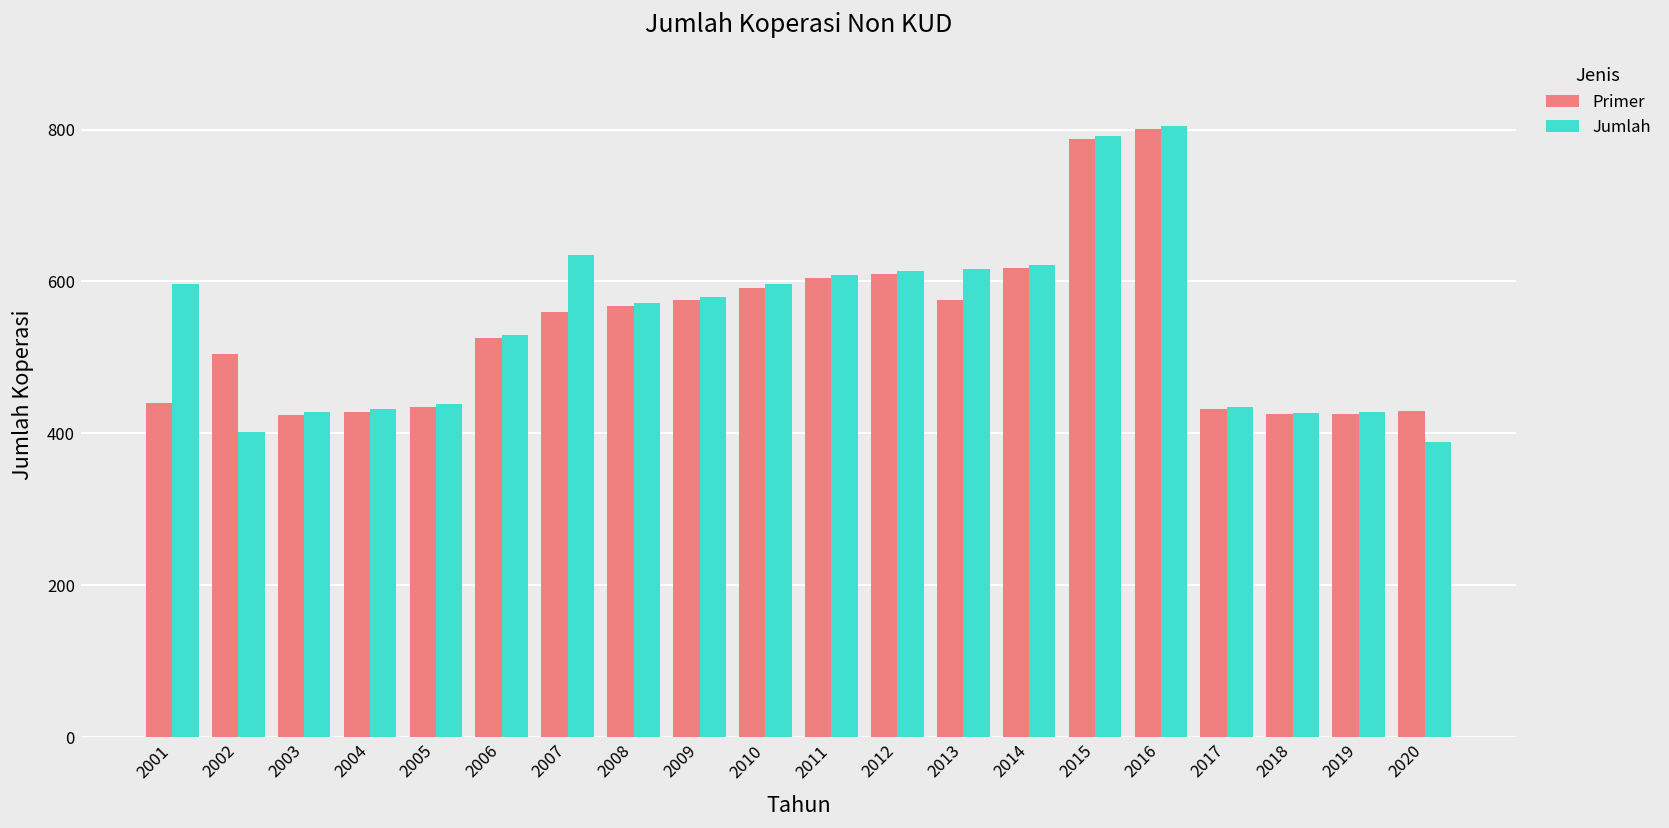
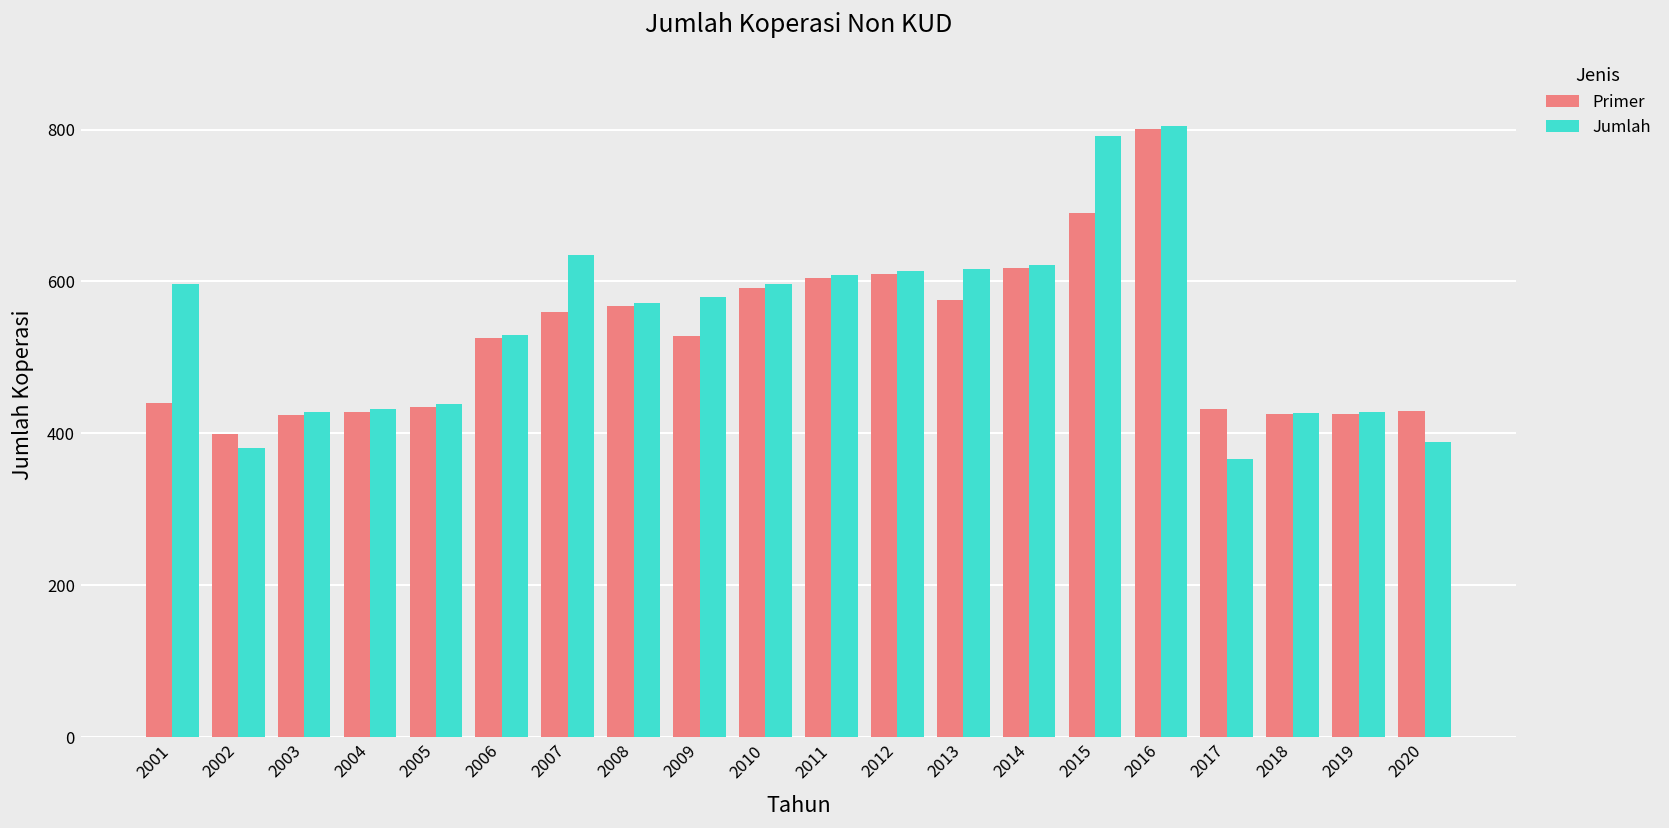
Primer, 2002: 500 -> 400
Jumlah, 2002: 400 -> 380
Primer, 2009: 580 -> 530
Primer, 2015: 790 -> 690
Jumlah, 2017: 430 -> 370
